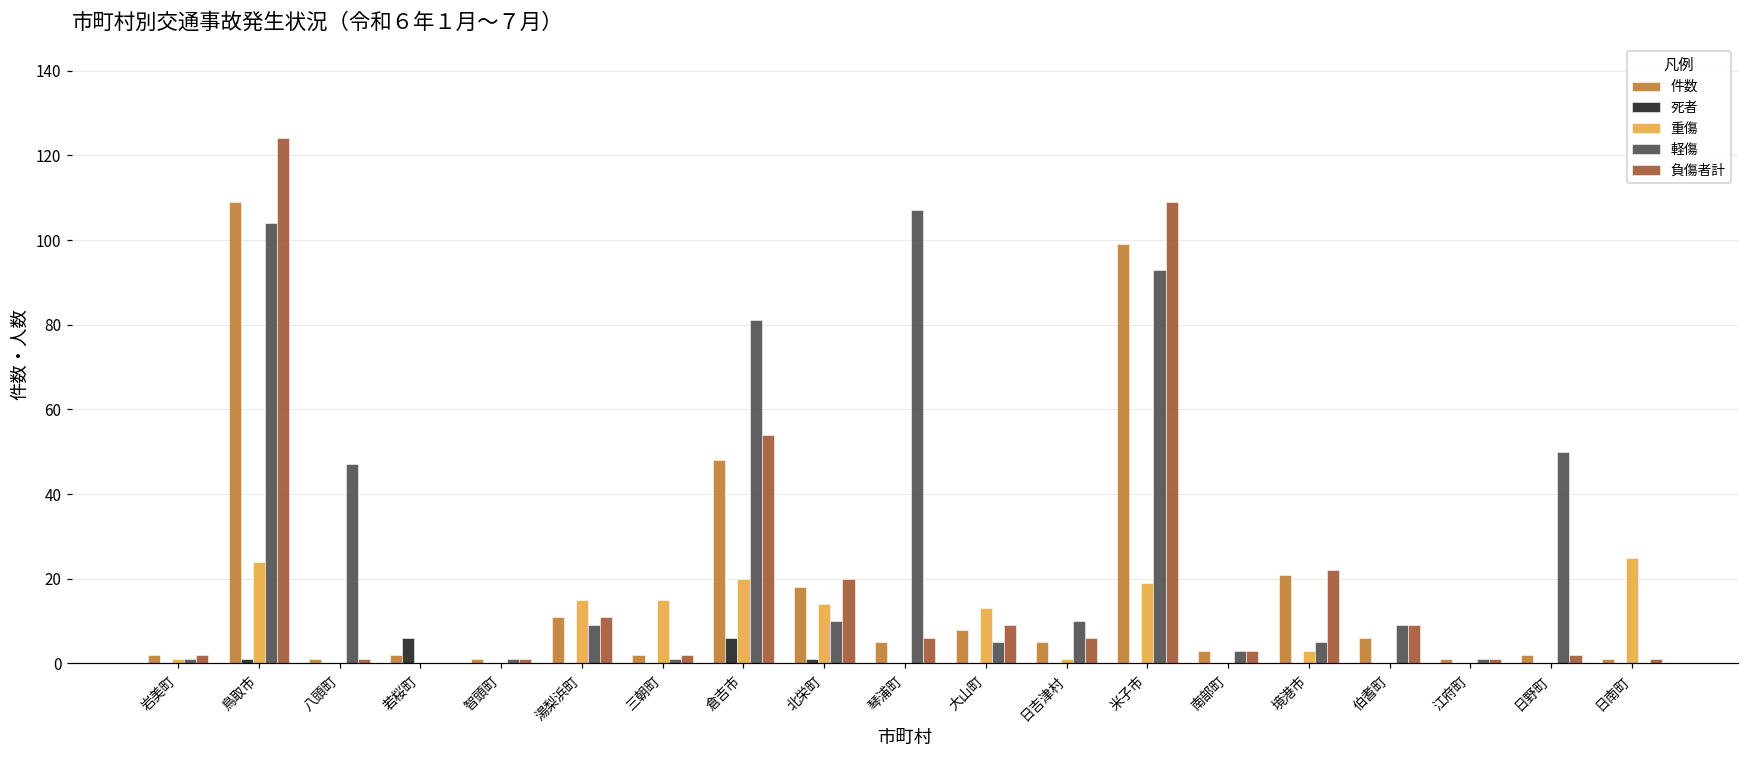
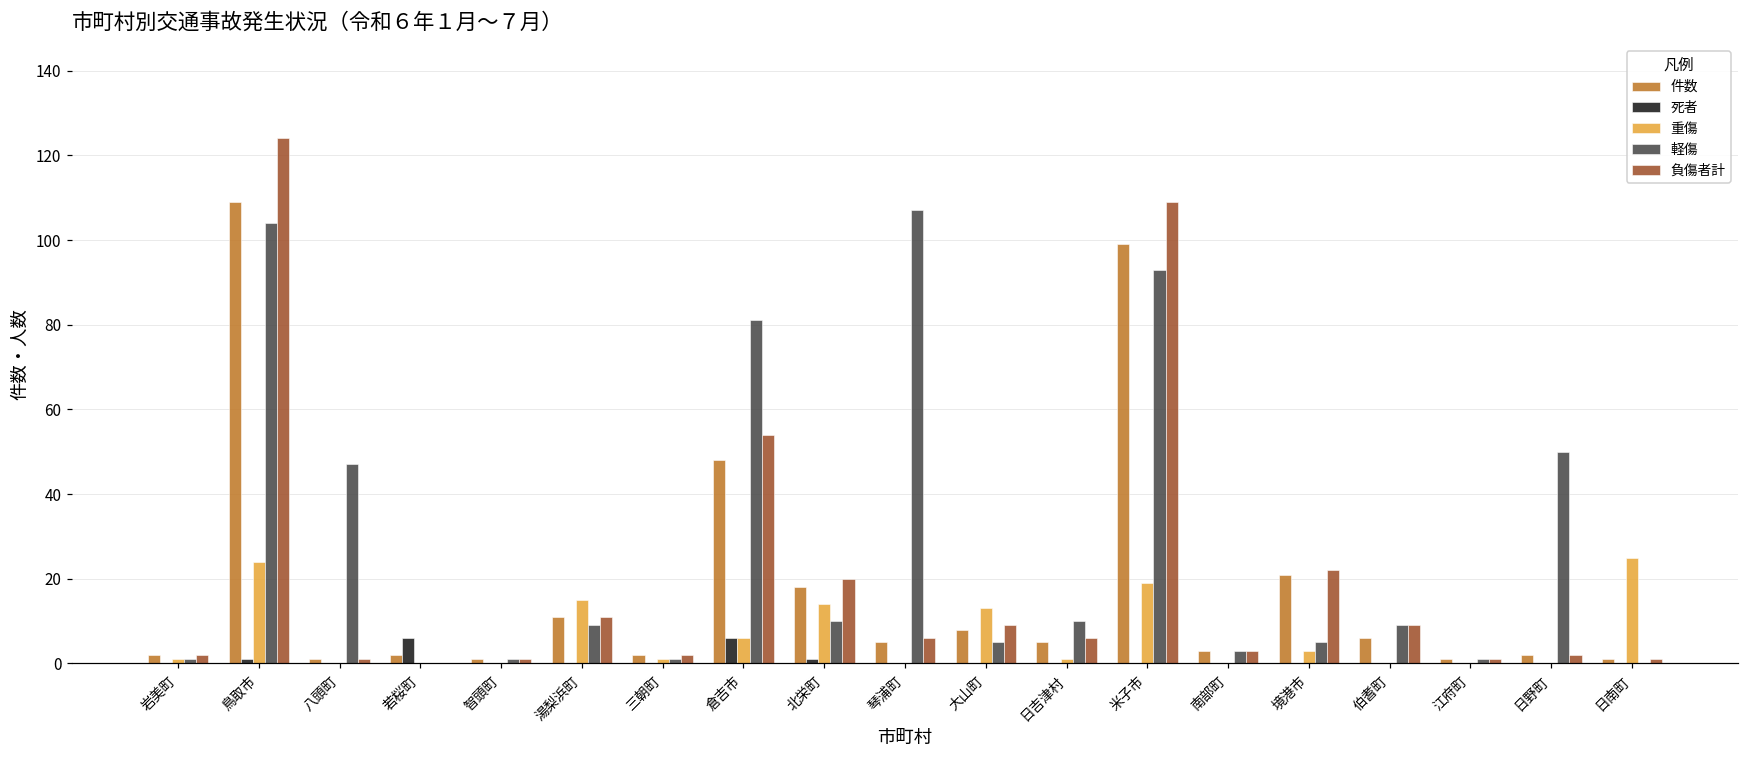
重傷, 三朝町: 15 -> 1
重傷, 倉吉市: 20 -> 6
